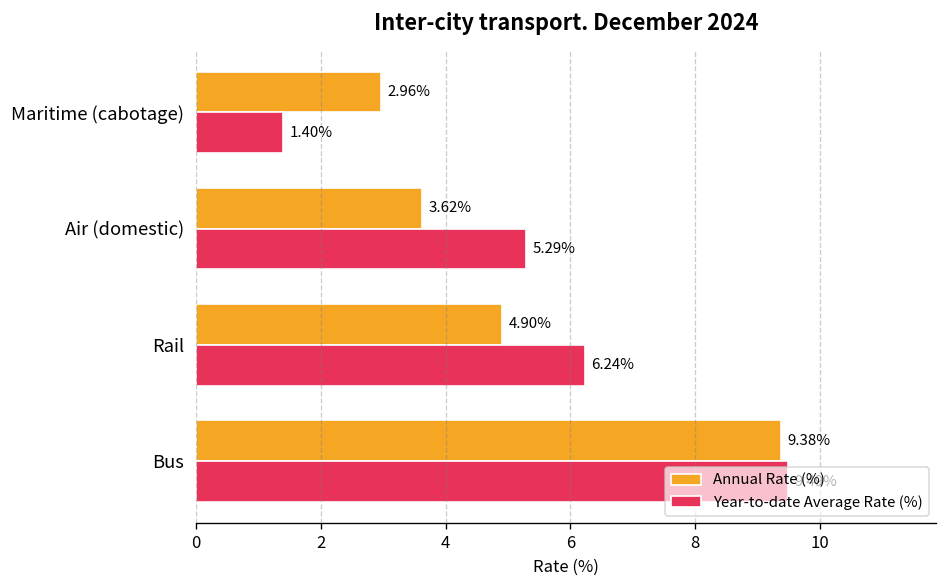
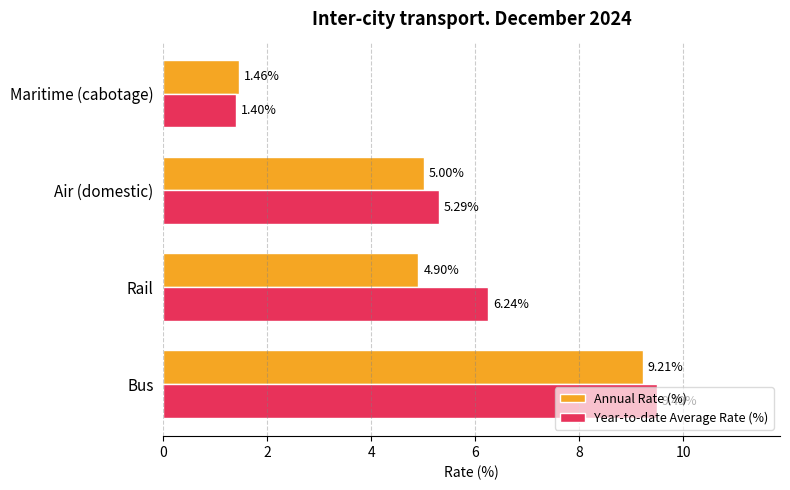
Annual Rate (%), Maritime (cabotage): 2.96% -> 1.46%
Annual Rate (%), Air (domestic): 3.62% -> 5.00%
Annual Rate (%), Bus: 9.38% -> 9.21%
